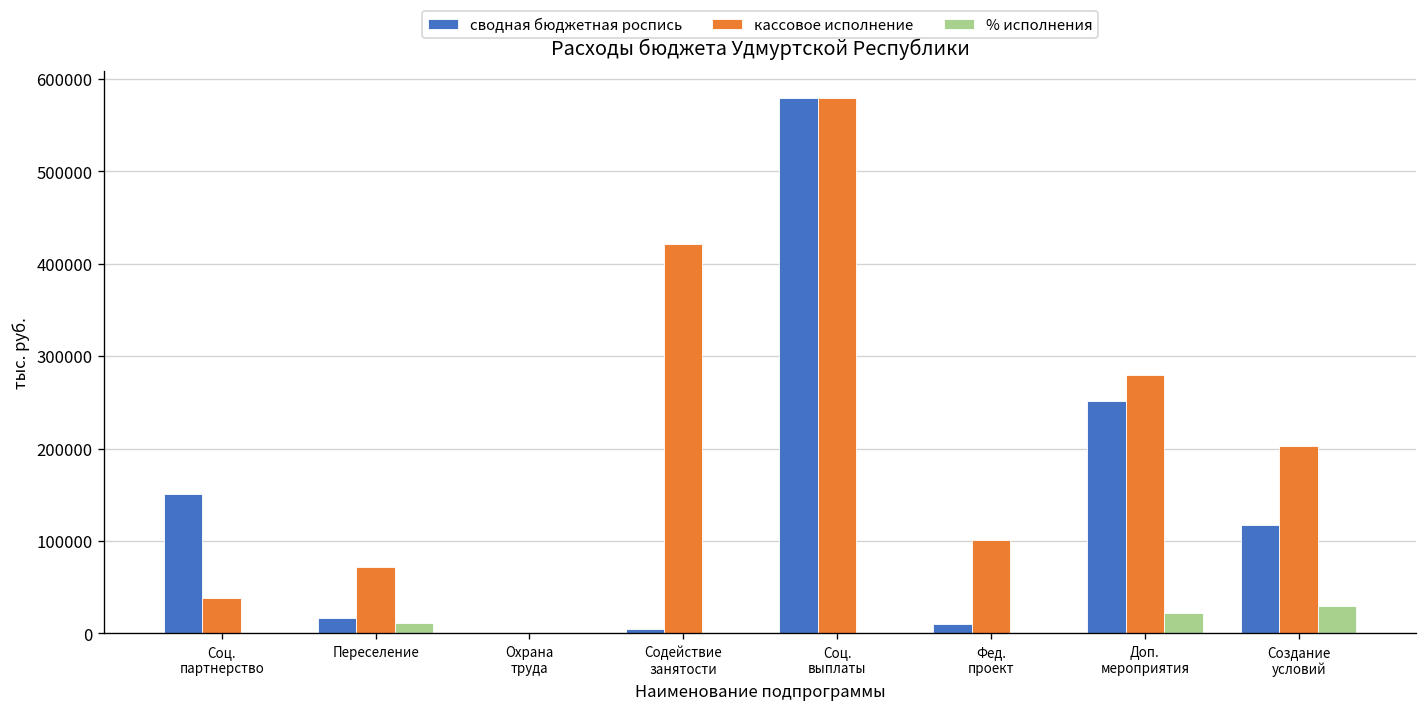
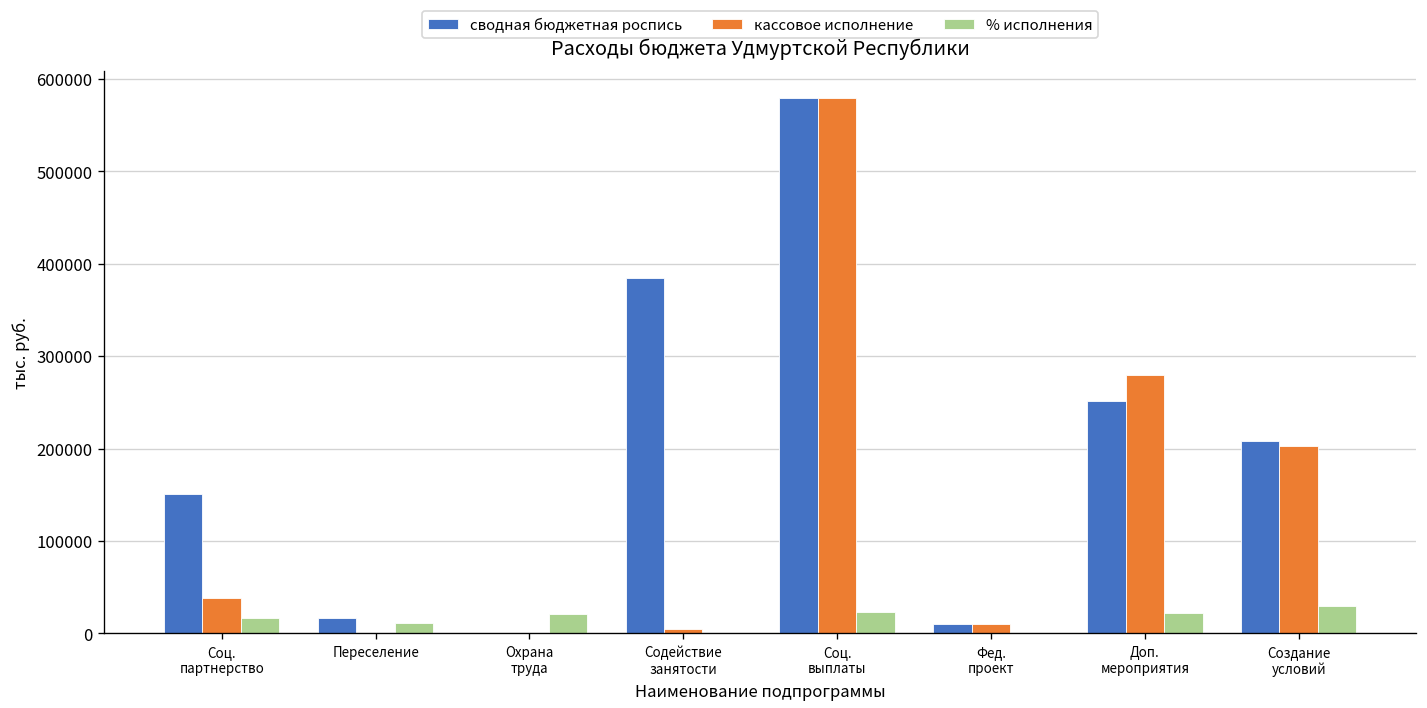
% исполнения, Соц. партнерство: 0 -> 20000
кассовое исполнение, Переселение: 70000 -> 0
% исполнения, Охрана труда: 0 -> 20000
сводная бюджетная роспись, Содействие занятости: 10000 -> 380000
кассовое исполнение, Содействие занятости: 420000 -> 0
% исполнения, Соц. выплаты: 0 -> 20000
кассовое исполнение, Фед. проект: 100000 -> 10000
сводная бюджетная роспись, Создание условий: 120000 -> 210000
